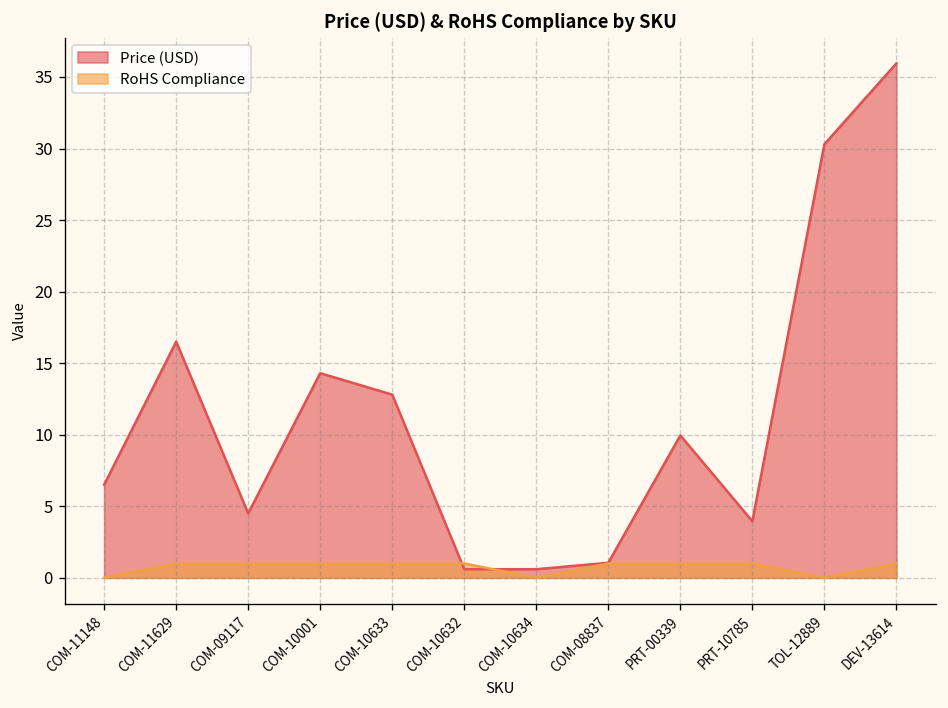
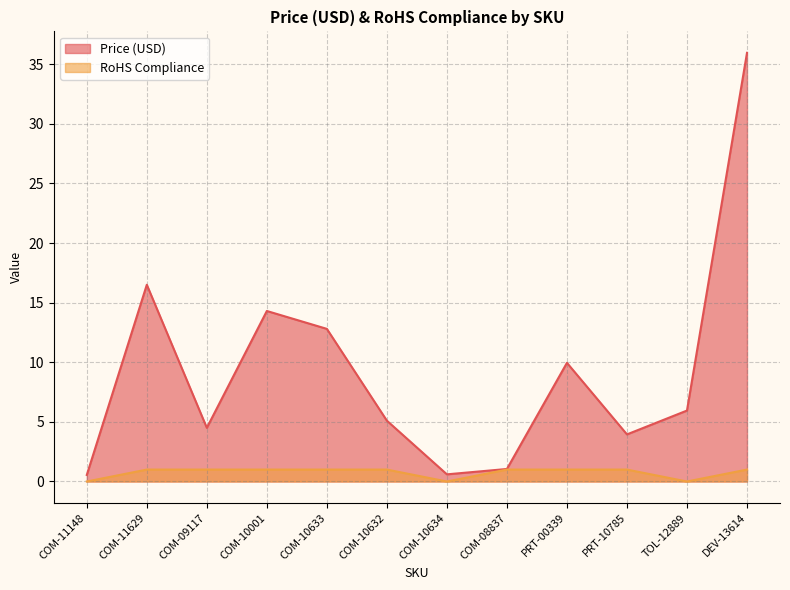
Price (USD), COM-11148: 6.5 -> 0.6
Price (USD), COM-10632: 0.6 -> 5.1
Price (USD), TOL-12889: 30.3 -> 6.0
